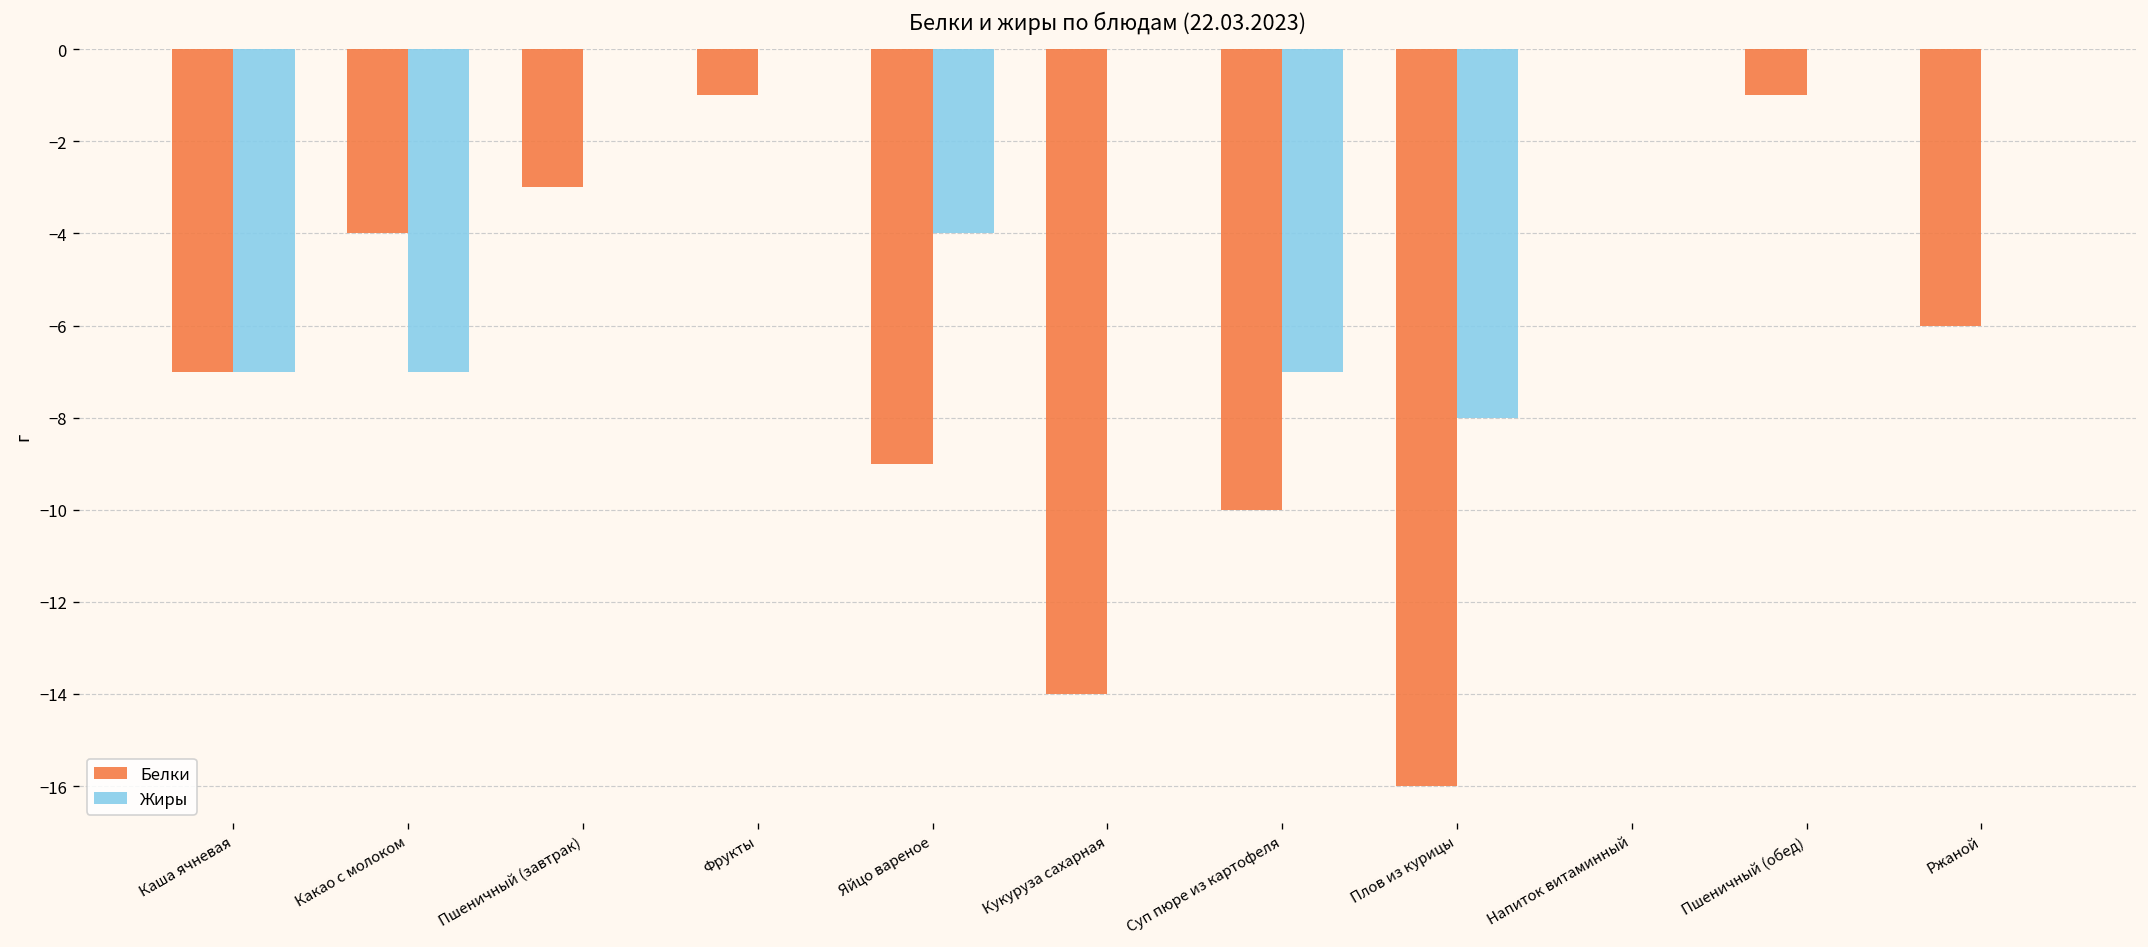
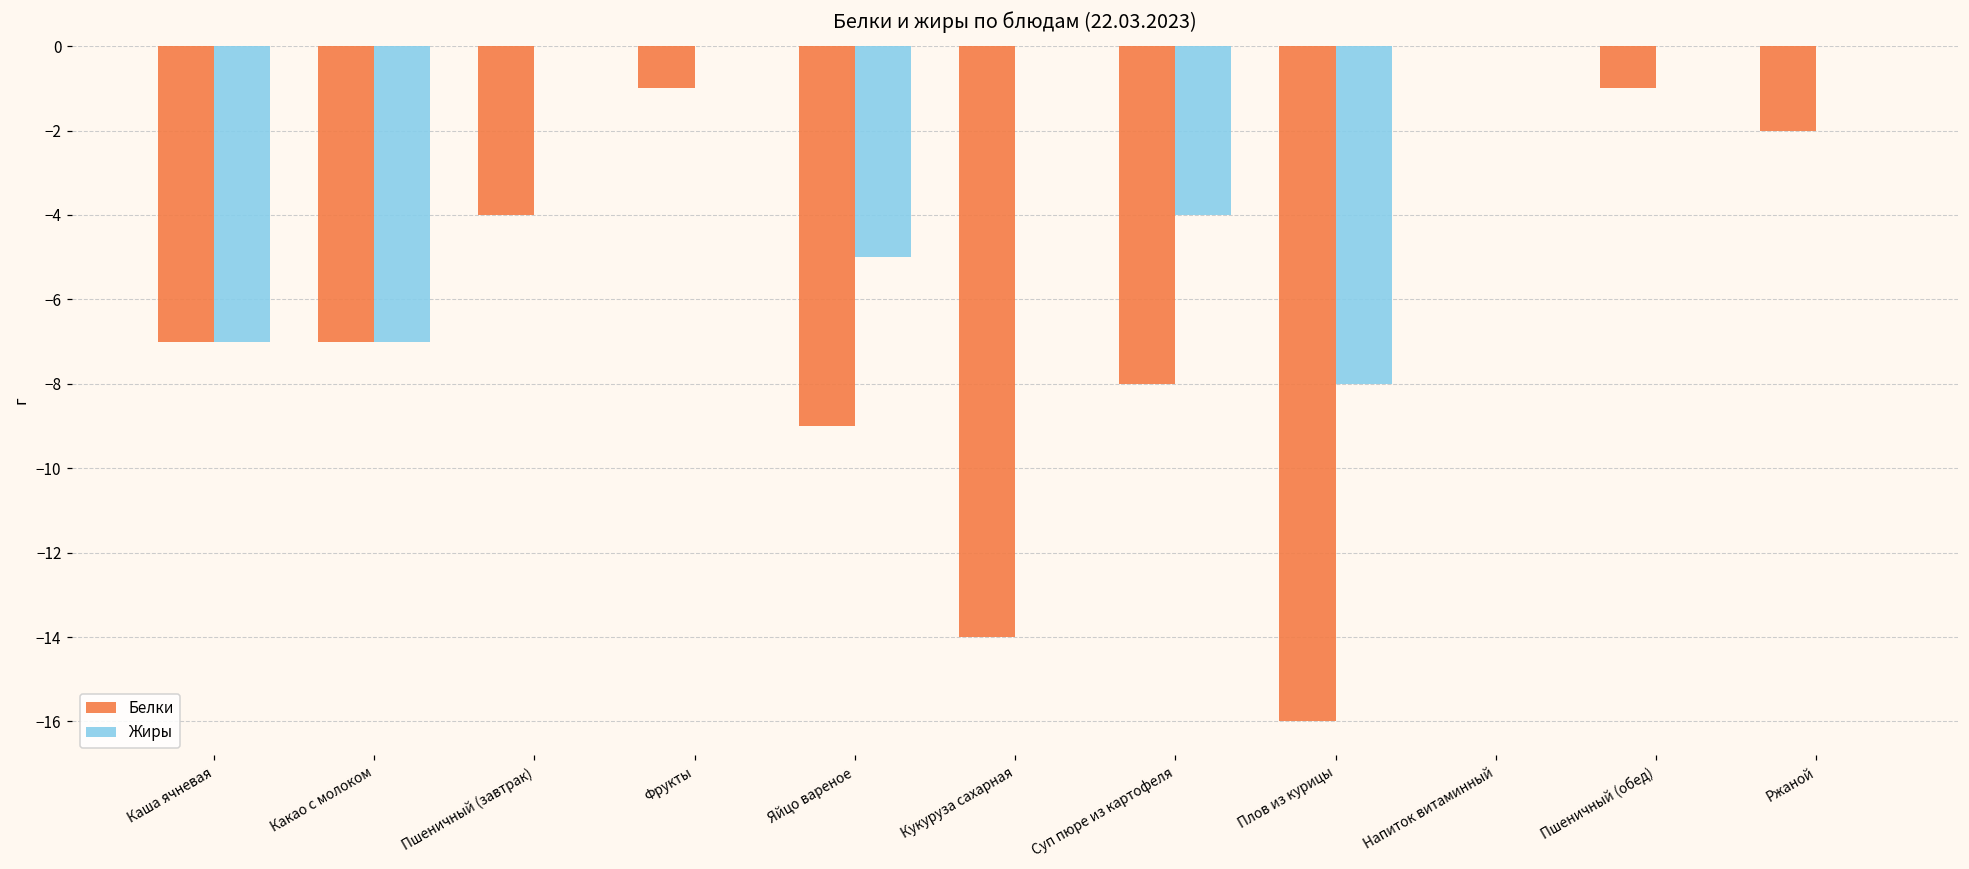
Белки, Какао с молоком: -4.0 -> -7.0
Белки, Пшеничный (завтрак): -3.0 -> -4.0
Жиры, Яйцо вареное: -4.0 -> -5.0
Белки, Суп пюре из картофеля: -10.0 -> -8.0
Жиры, Суп пюре из картофеля: -7.0 -> -4.0
Белки, Ржаной: -6.0 -> -2.0
